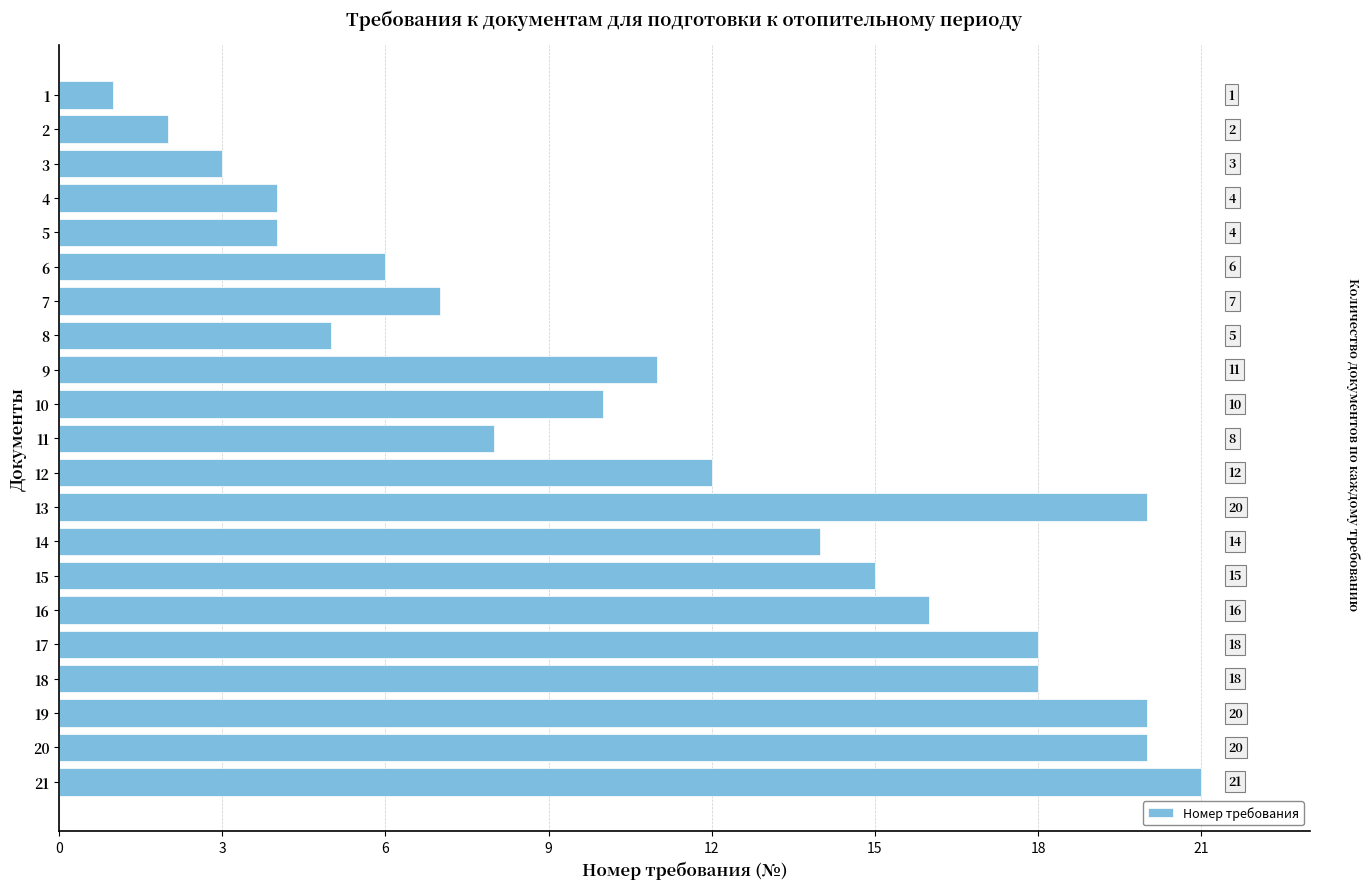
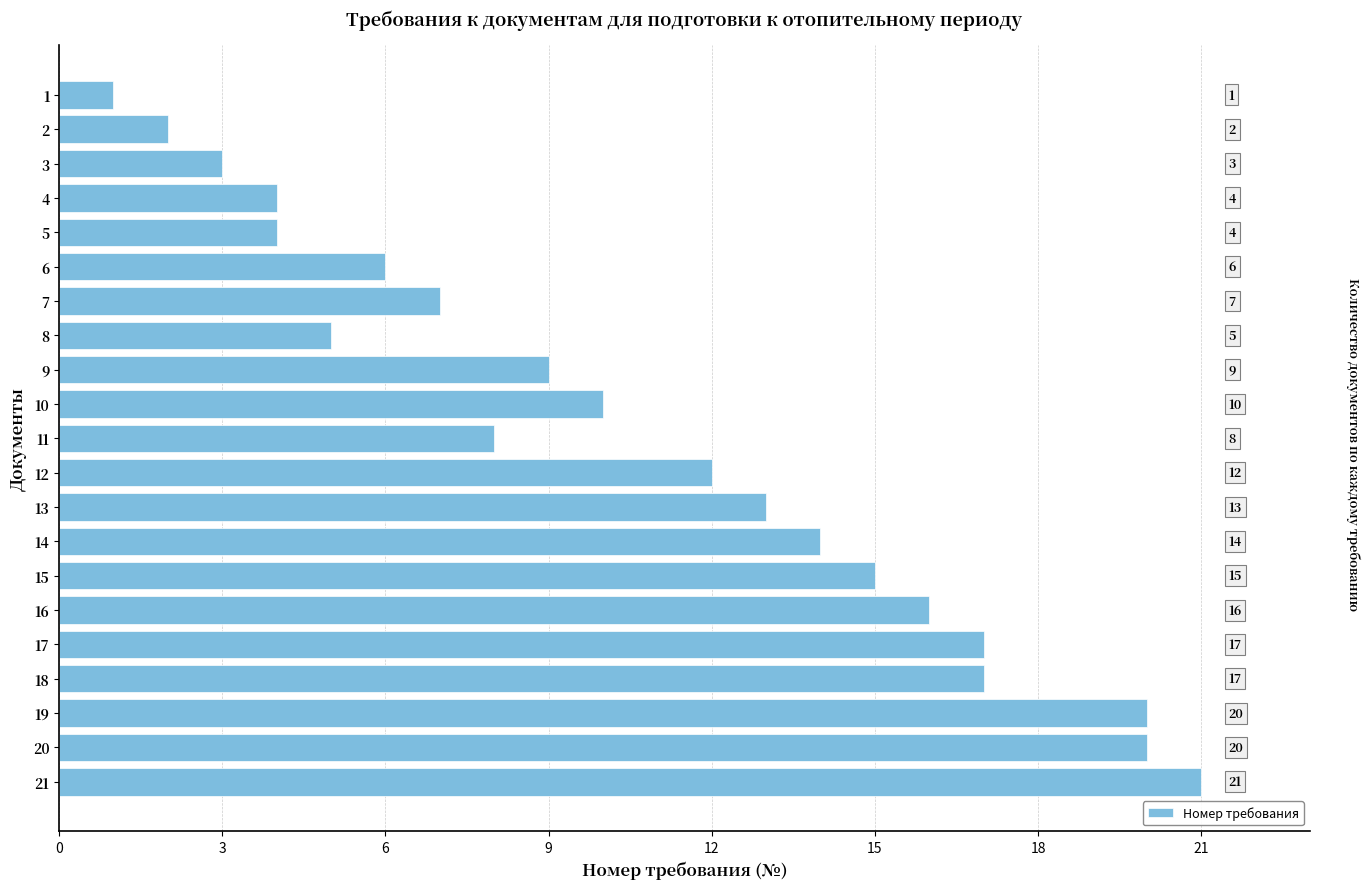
9: 11 -> 9
13: 20 -> 13
17: 18 -> 17
18: 18 -> 17
